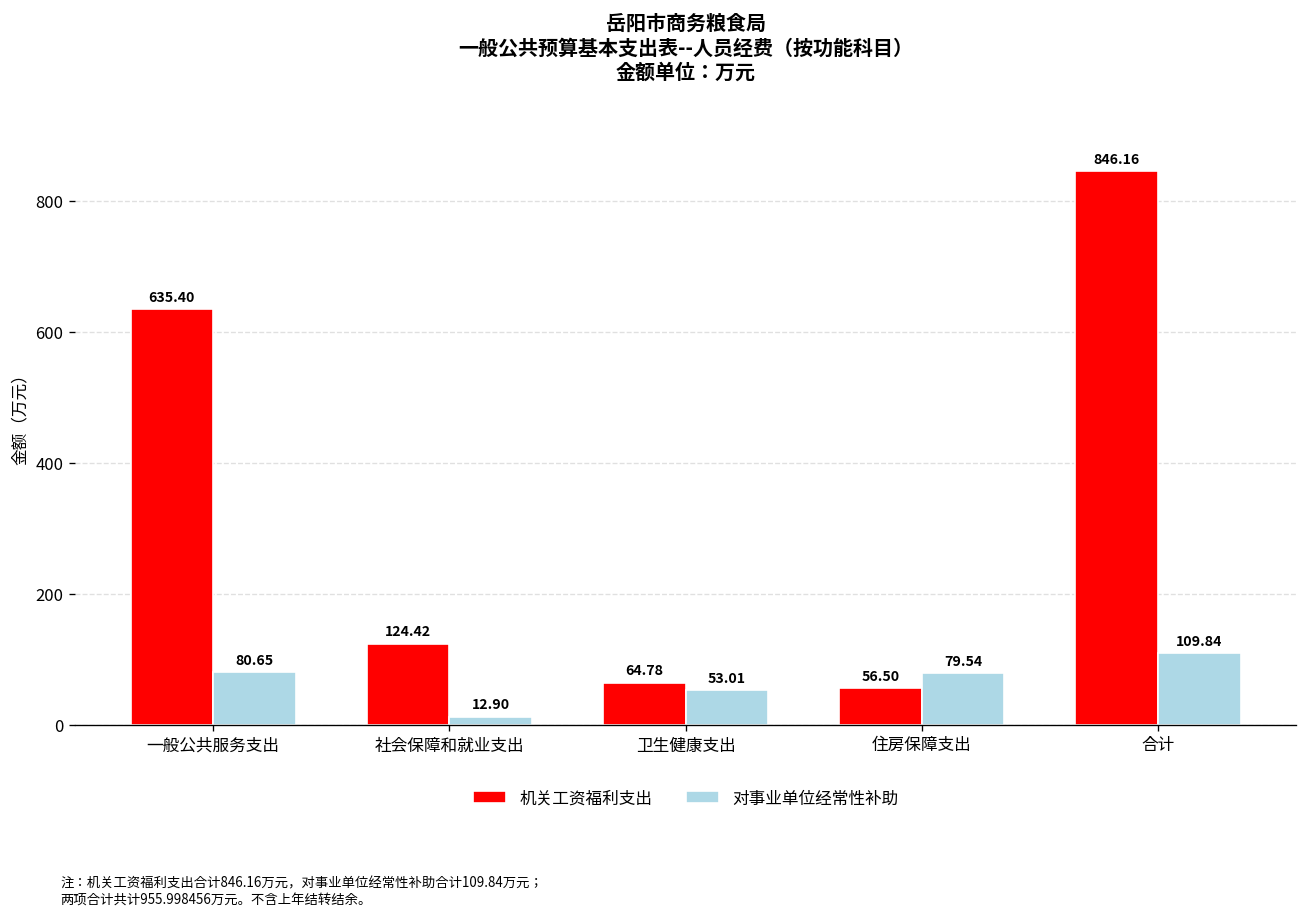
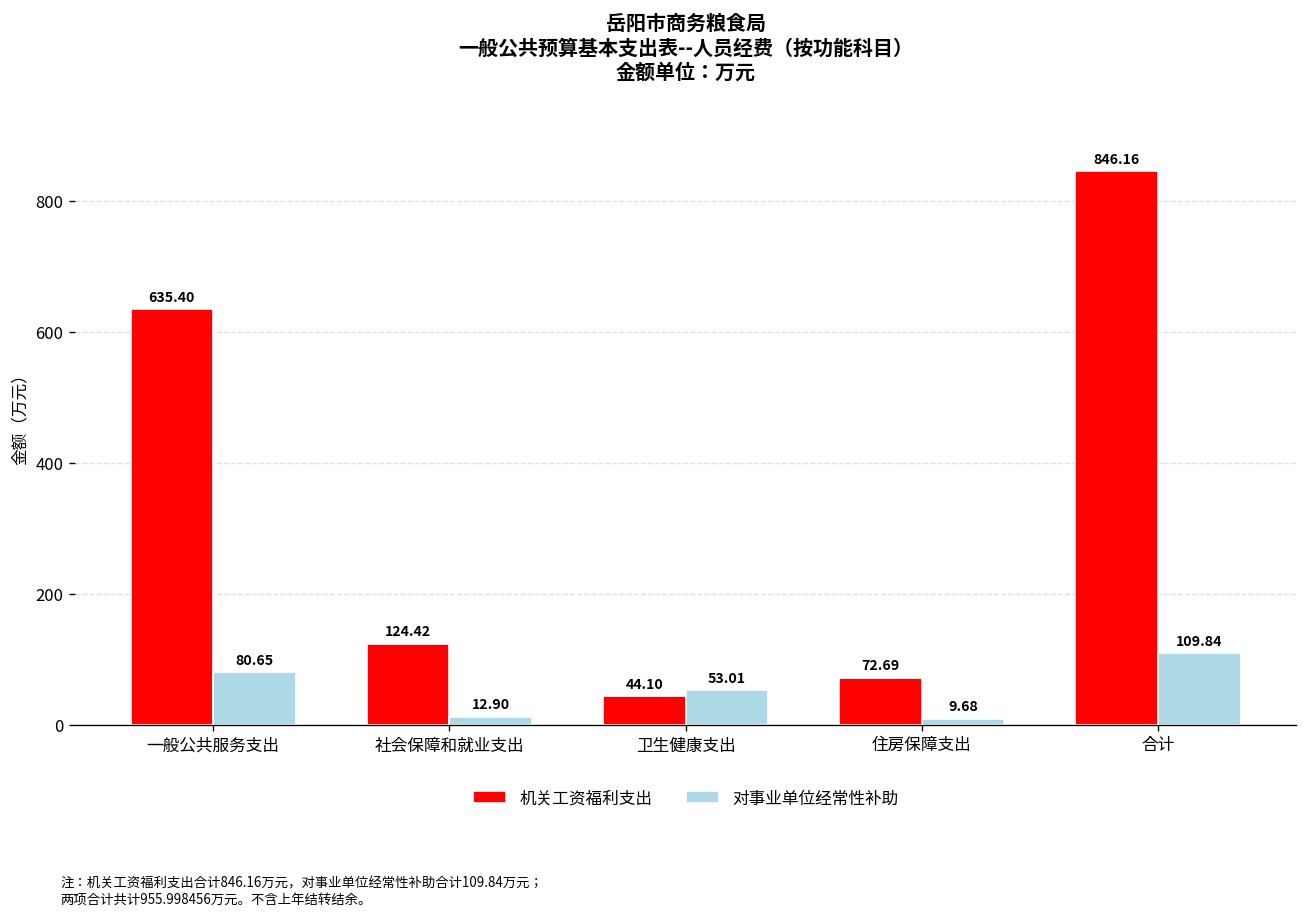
机关工资福利支出, 卫生健康支出: 64.78 -> 44.10
机关工资福利支出, 住房保障支出: 56.50 -> 72.69
对事业单位经常性补助, 住房保障支出: 79.54 -> 9.68
